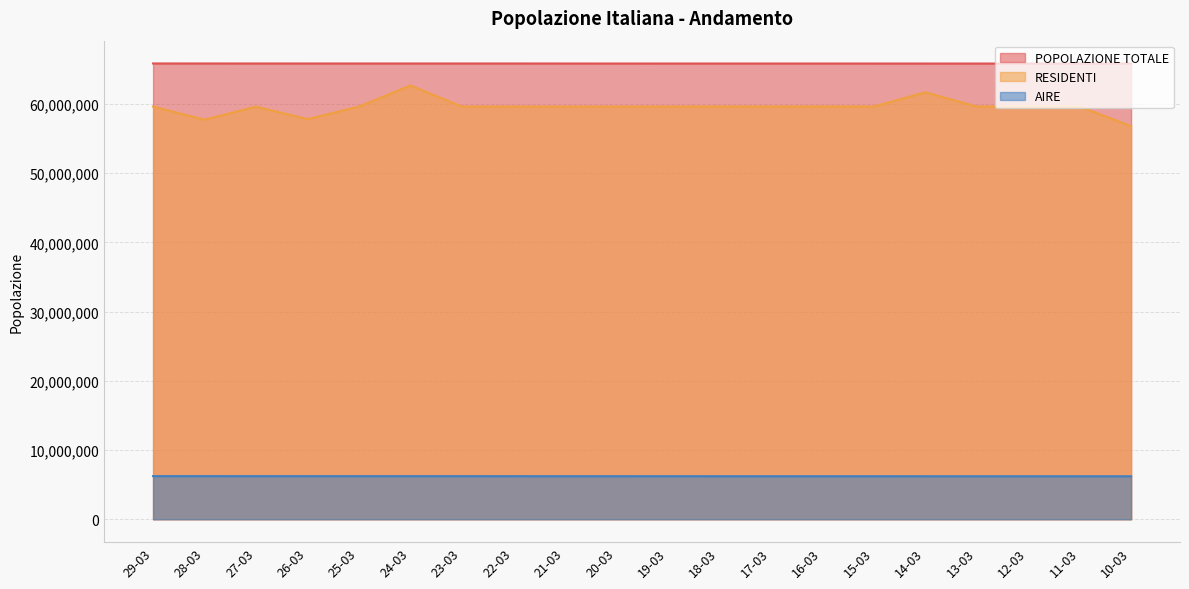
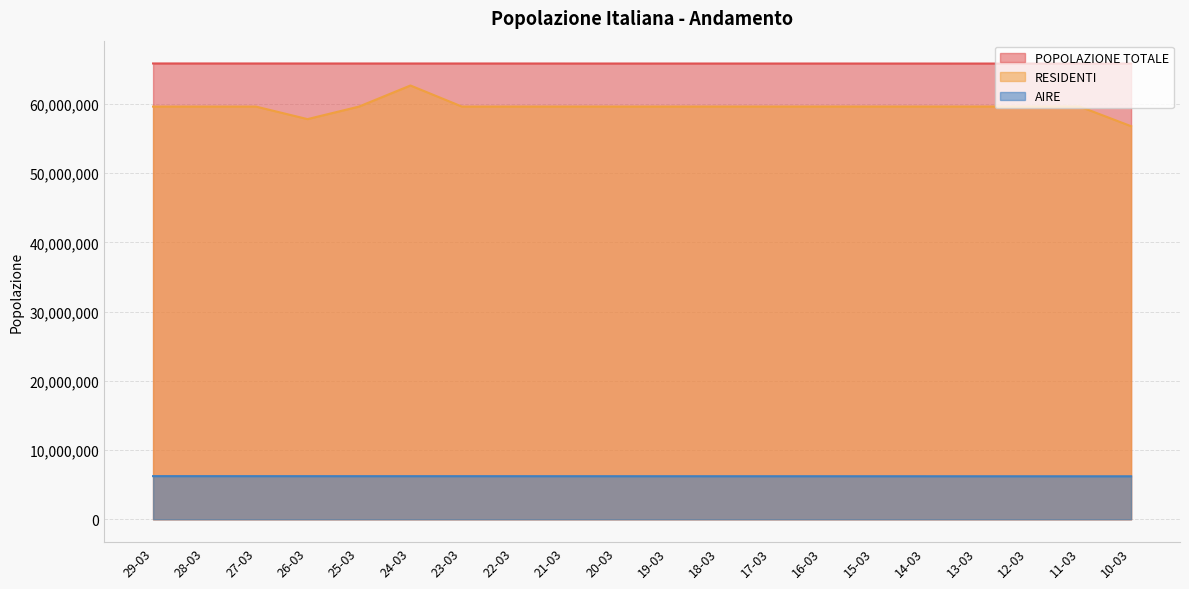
RESIDENTI, 28-03: 58,000,000 -> 60,000,000
RESIDENTI, 14-03: 62,000,000 -> 60,000,000
